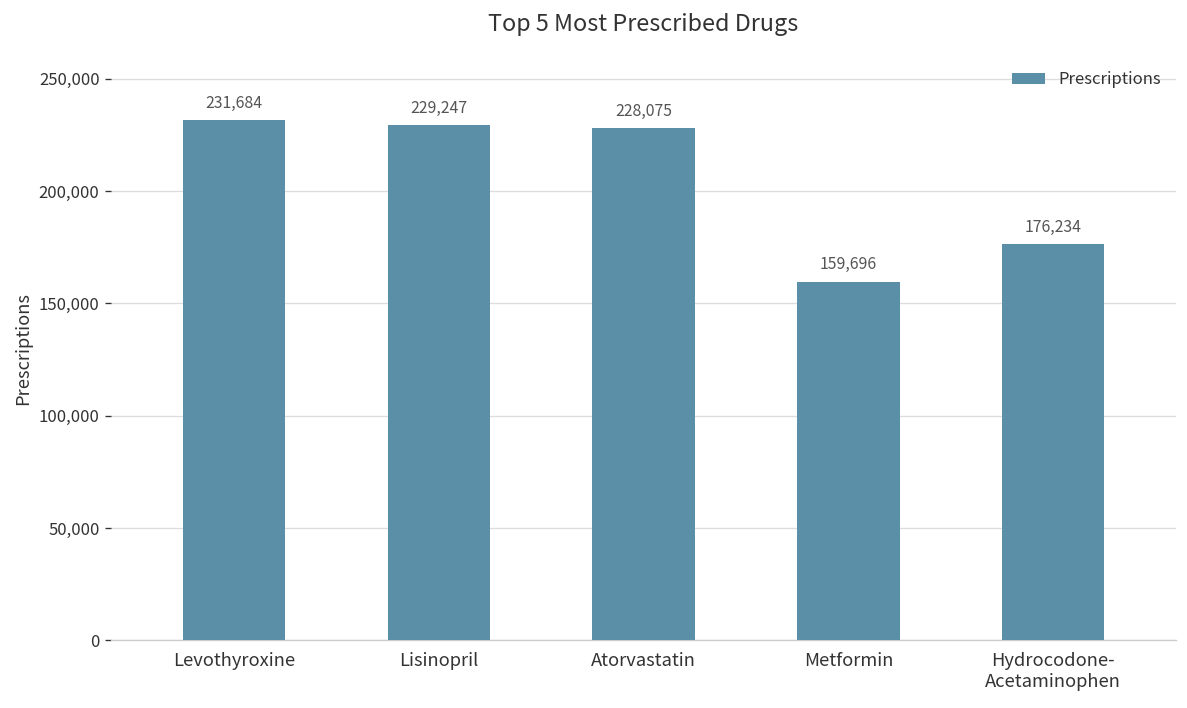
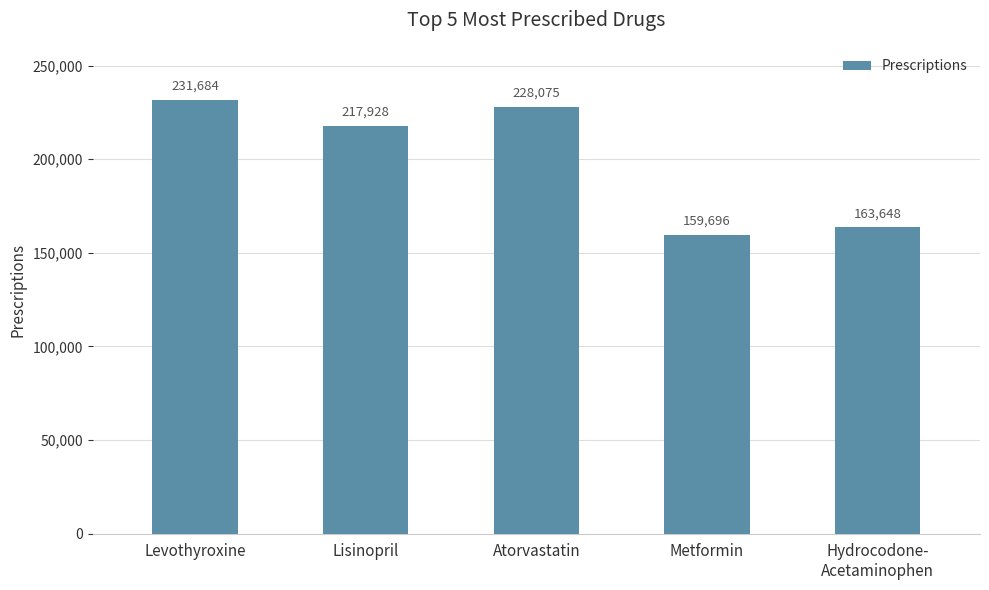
Lisinopril: 229,247 -> 217,928
Hydrocodone- Acetaminophen: 176,234 -> 163,648
